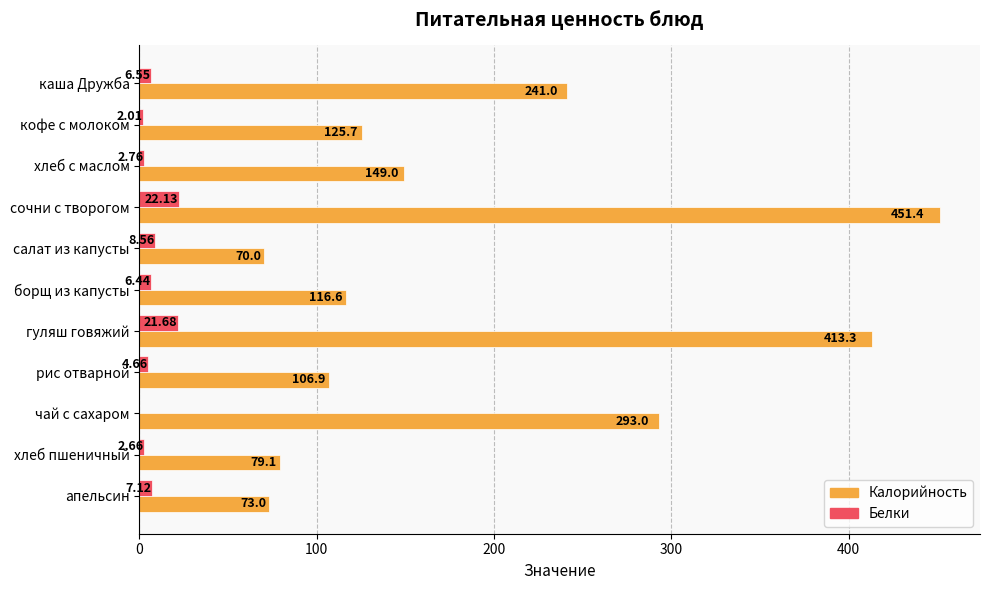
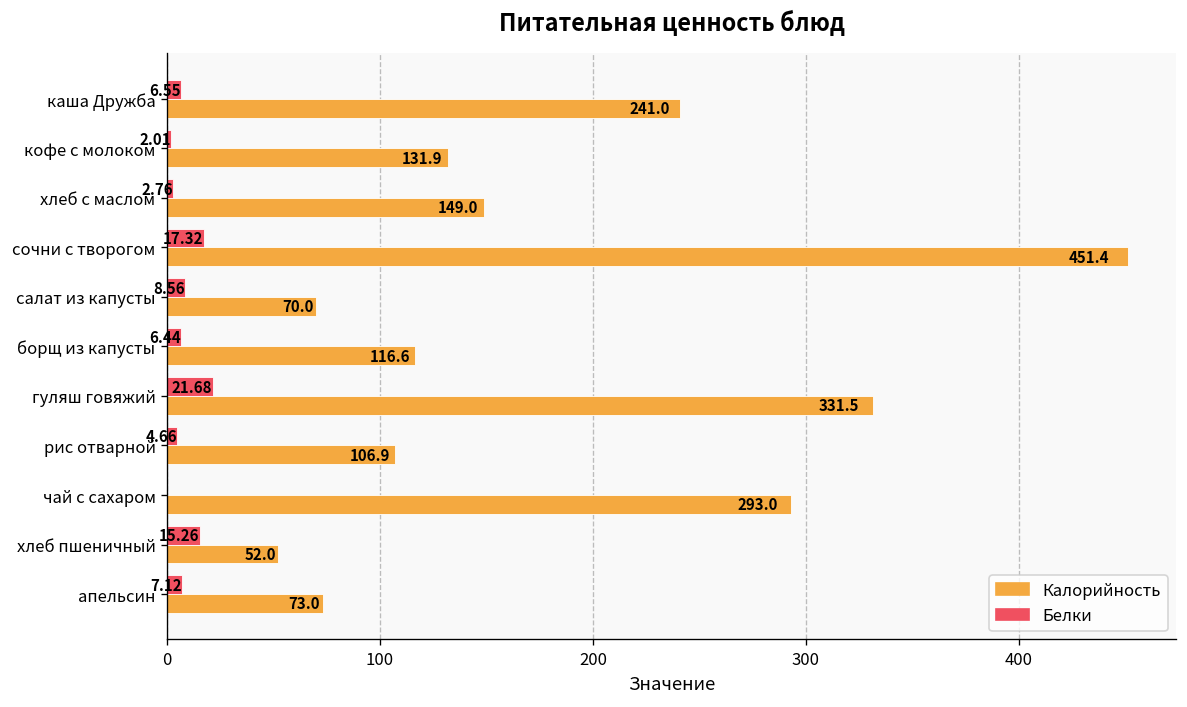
Калорийность, кофе с молоком: 125.7 -> 131.9
Белки, сочни с творогом: 22.13 -> 17.32
Калорийность, гуляш говяжий: 413.3 -> 331.5
Белки, хлеб пшеничный: 2.66 -> 15.26
Калорийность, хлеб пшеничный: 79.1 -> 52.0
